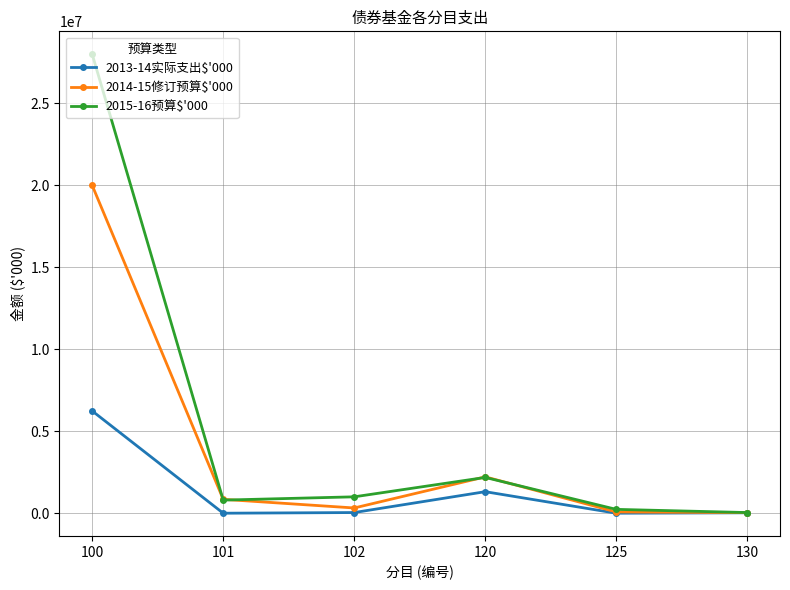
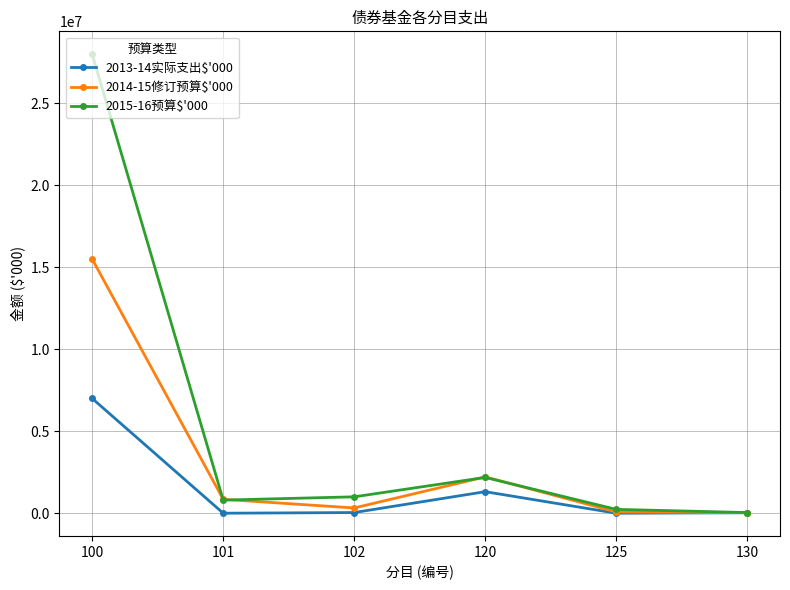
2013-14实际支出$'000, 100: 6200000 -> 7000000
2014-15修订预算$'000, 100: 20000000 -> 15500000
